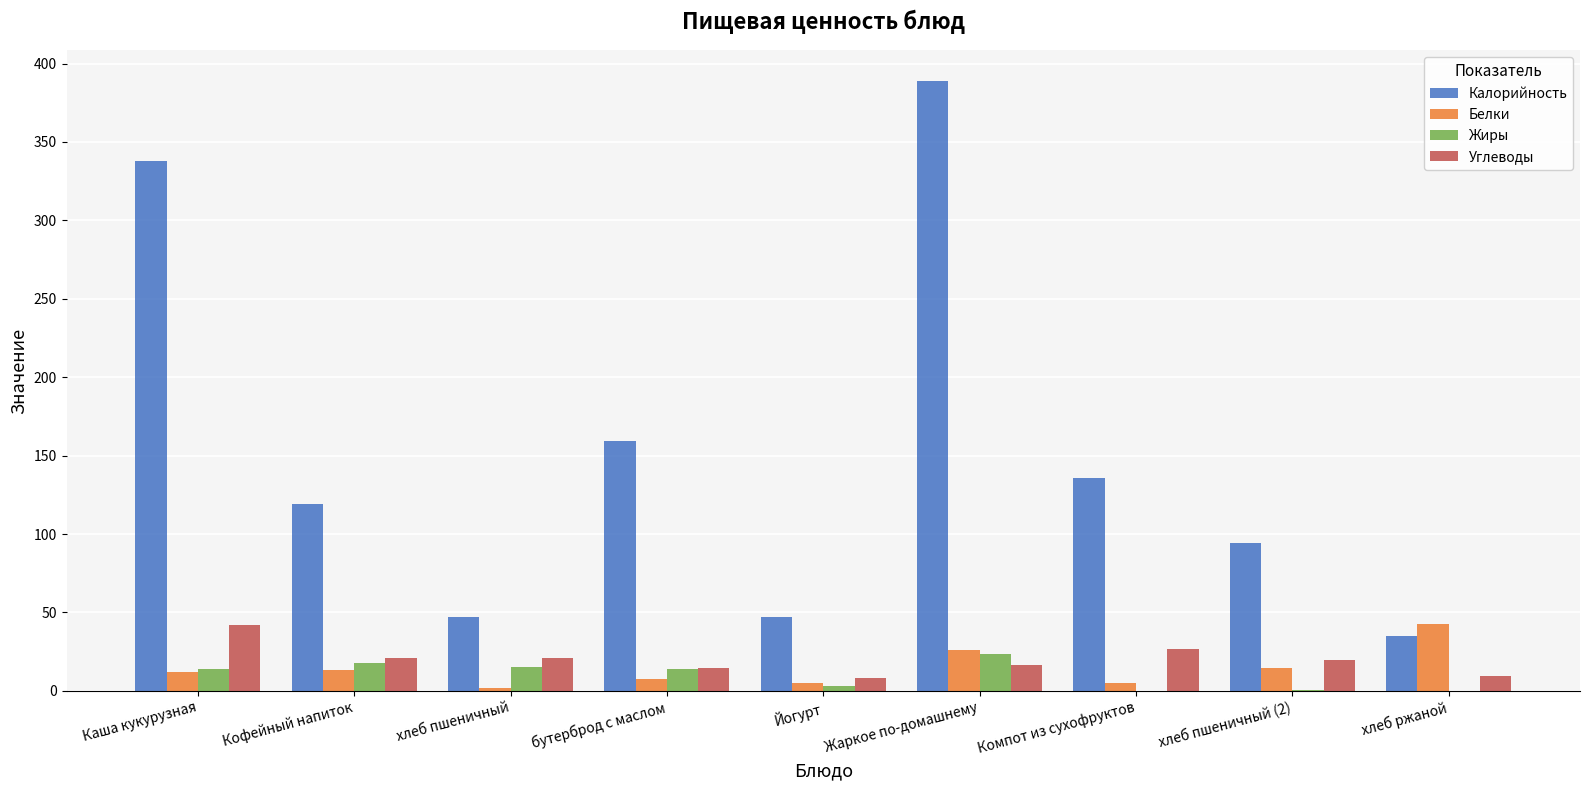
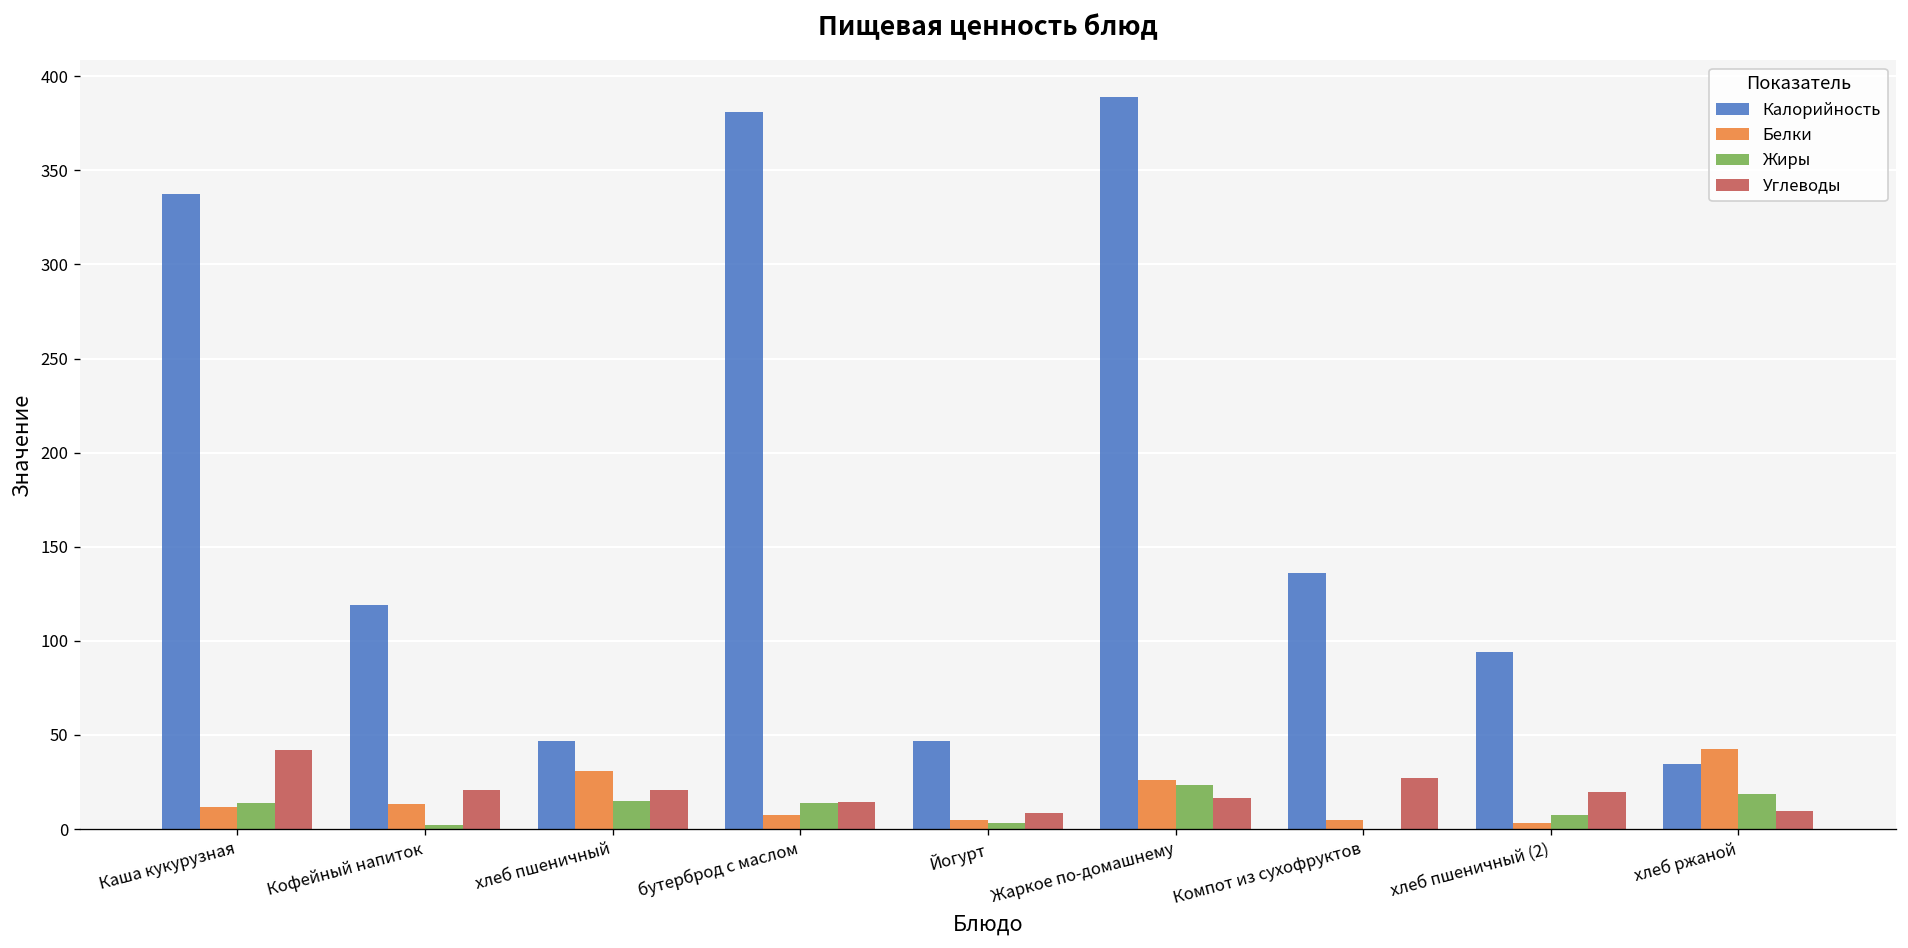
Жиры, Кофейный напиток: 18 -> 2
Белки, хлеб пшеничный: 2 -> 31
Калорийность, бутерброд с маслом: 159 -> 381
Белки, хлеб пшеничный (2): 15 -> 3
Жиры, хлеб пшеничный (2): 0 -> 8
Жиры, хлеб ржаной: 0 -> 19
